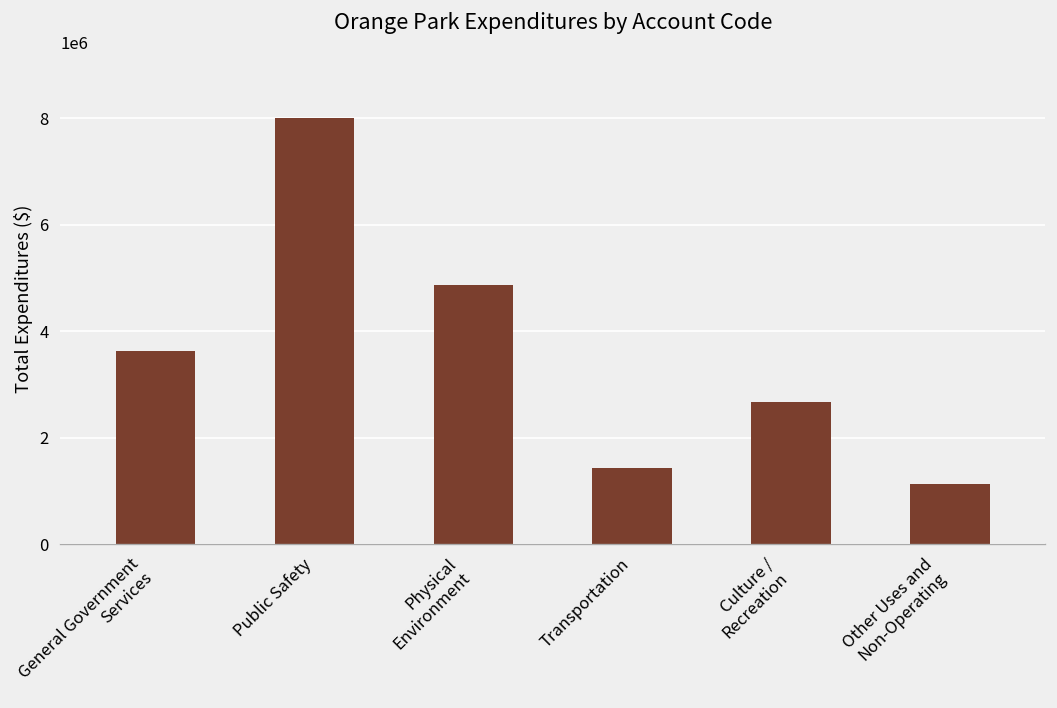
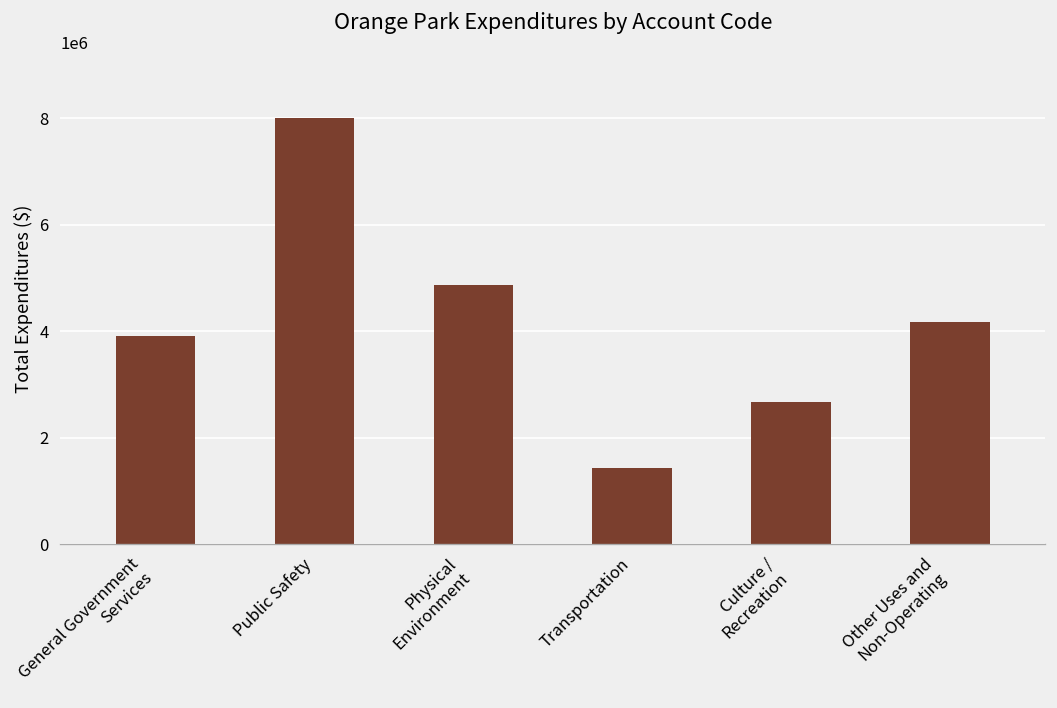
General Government Services: 3600000 -> 3900000
Other Uses and Non-Operating: 1100000 -> 4200000
